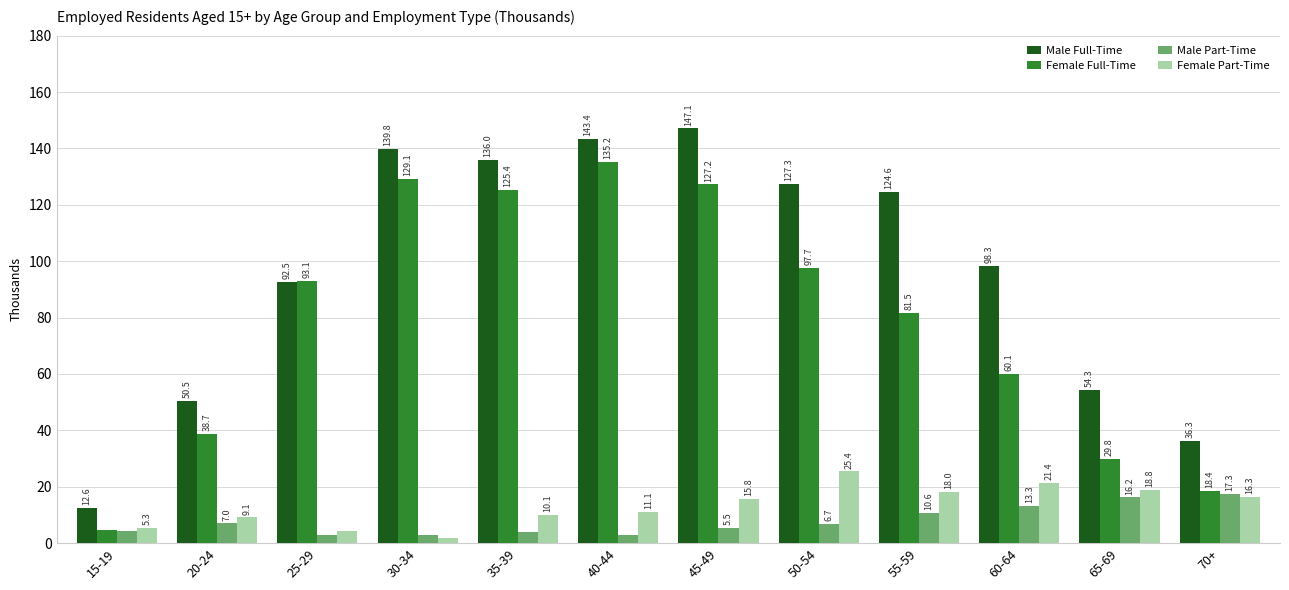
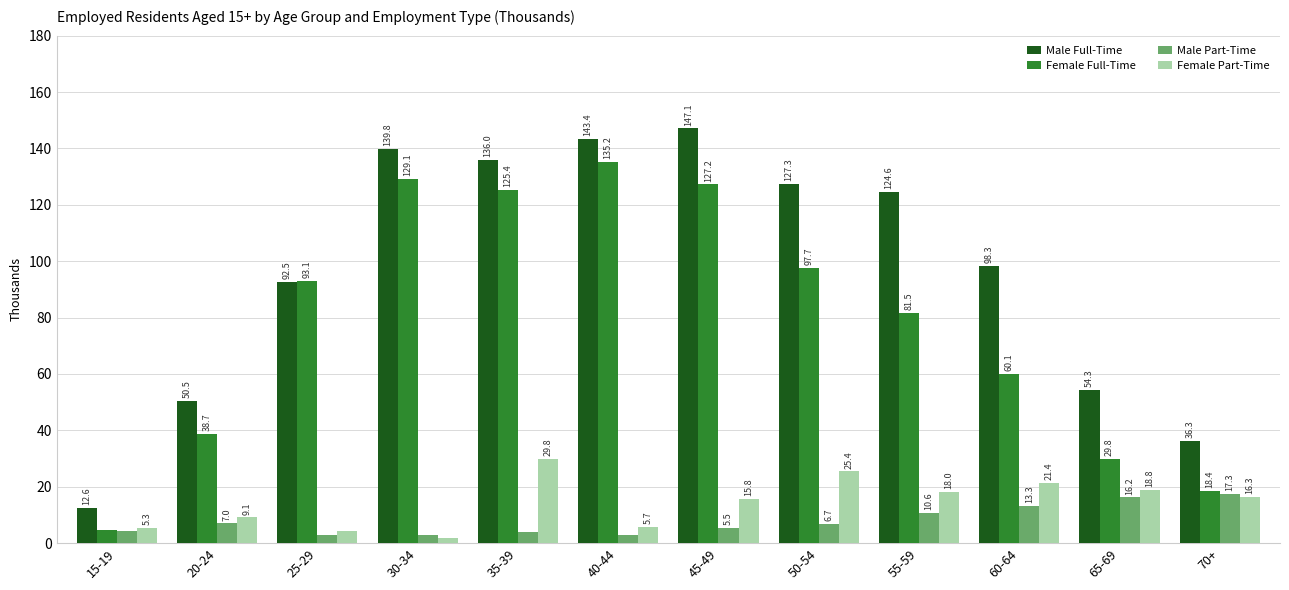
Female Part-Time, 35-39: 10.1 -> 29.8
Female Part-Time, 40-44: 11.1 -> 5.7
